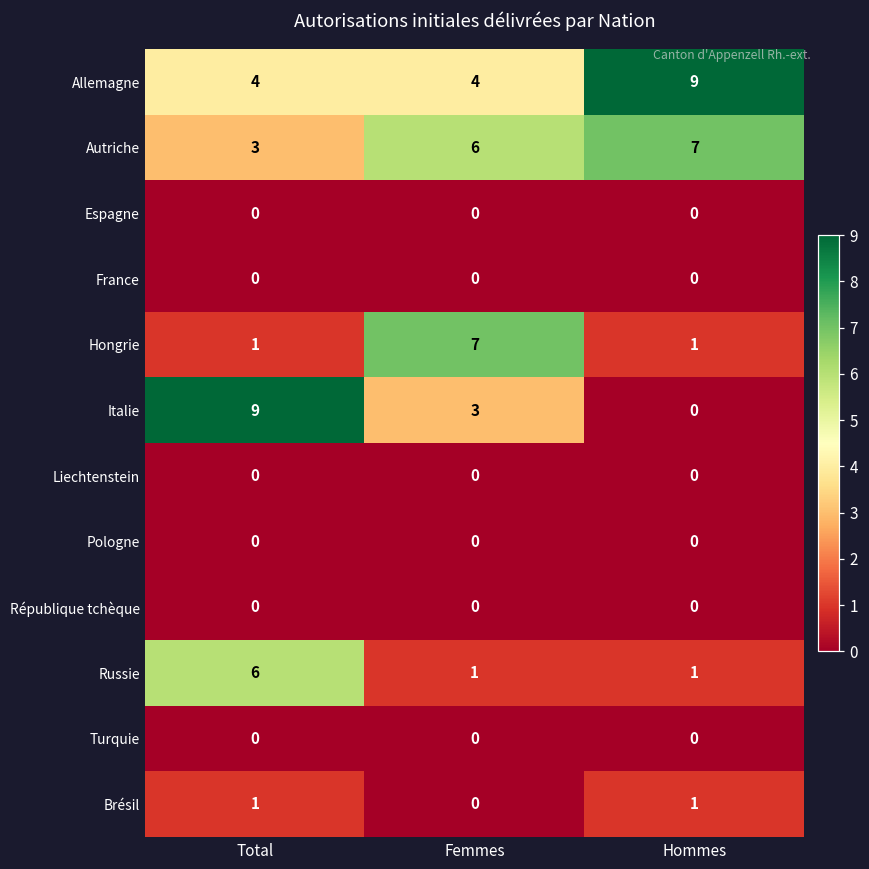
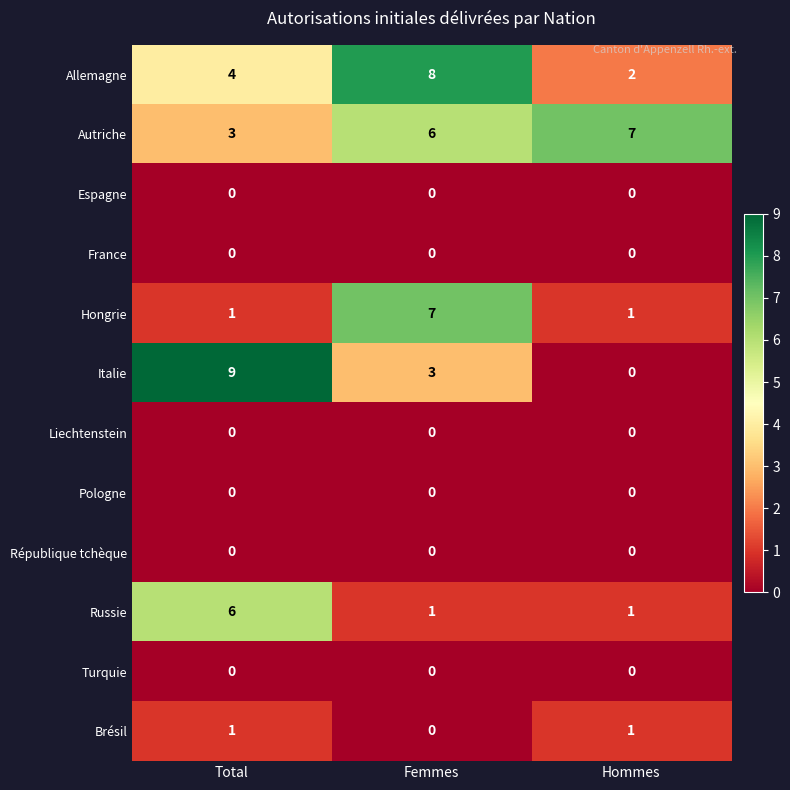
Allemagne, Femmes: 4 -> 8
Allemagne, Hommes: 9 -> 2
